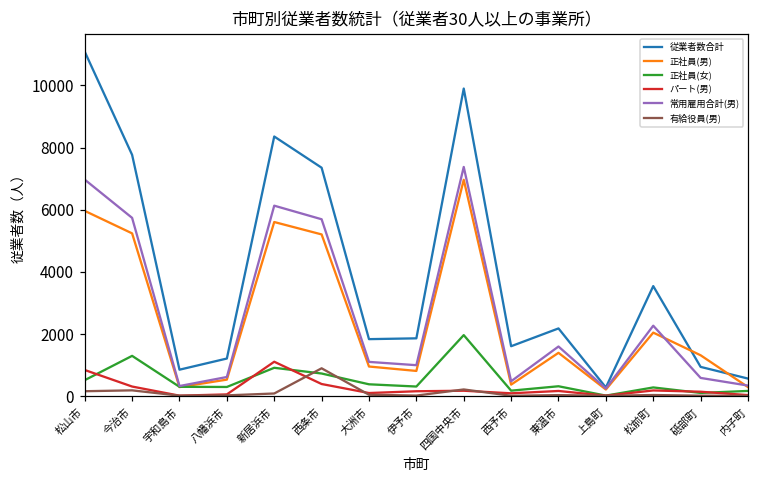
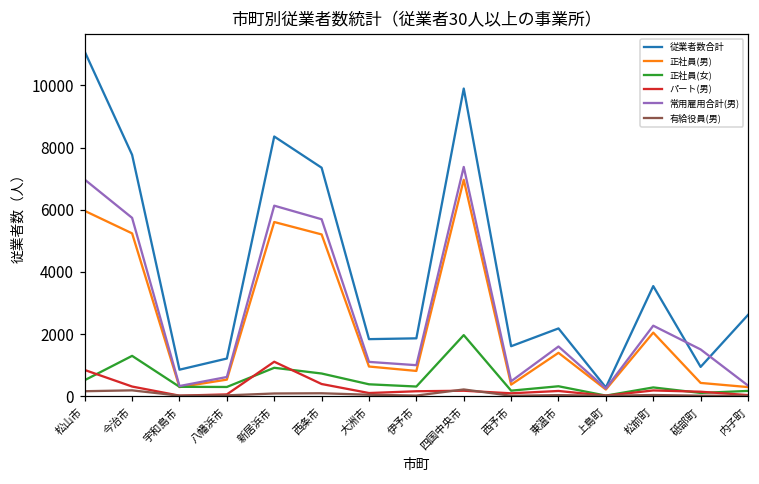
有給役員(男), 西条市: 900 -> 100
正社員(男), 砥部町: 1300 -> 400
常用雇用合計(男), 砥部町: 600 -> 1500
従業者数合計, 内子町: 600 -> 2600
